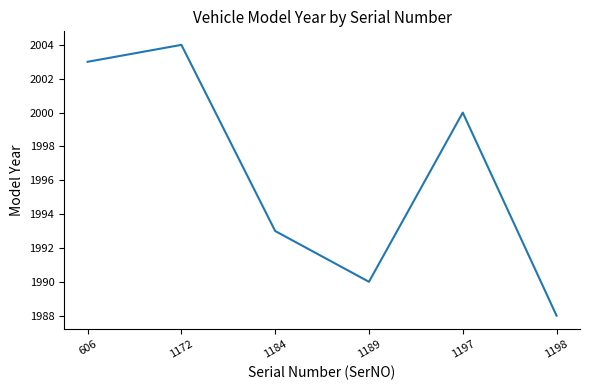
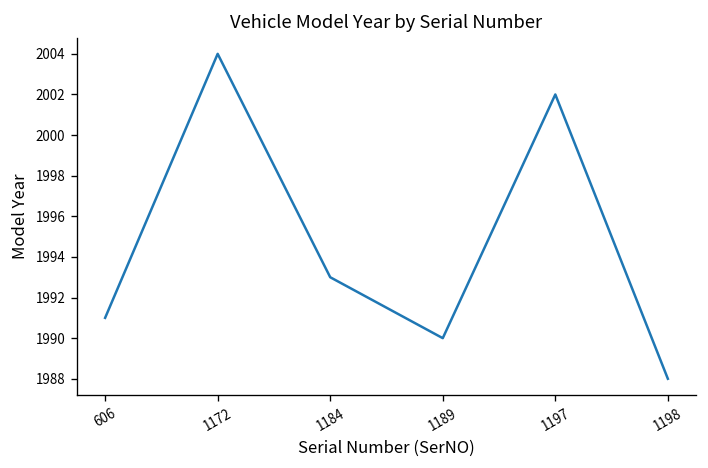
606: 2003 -> 1991
1197: 2000 -> 2002
